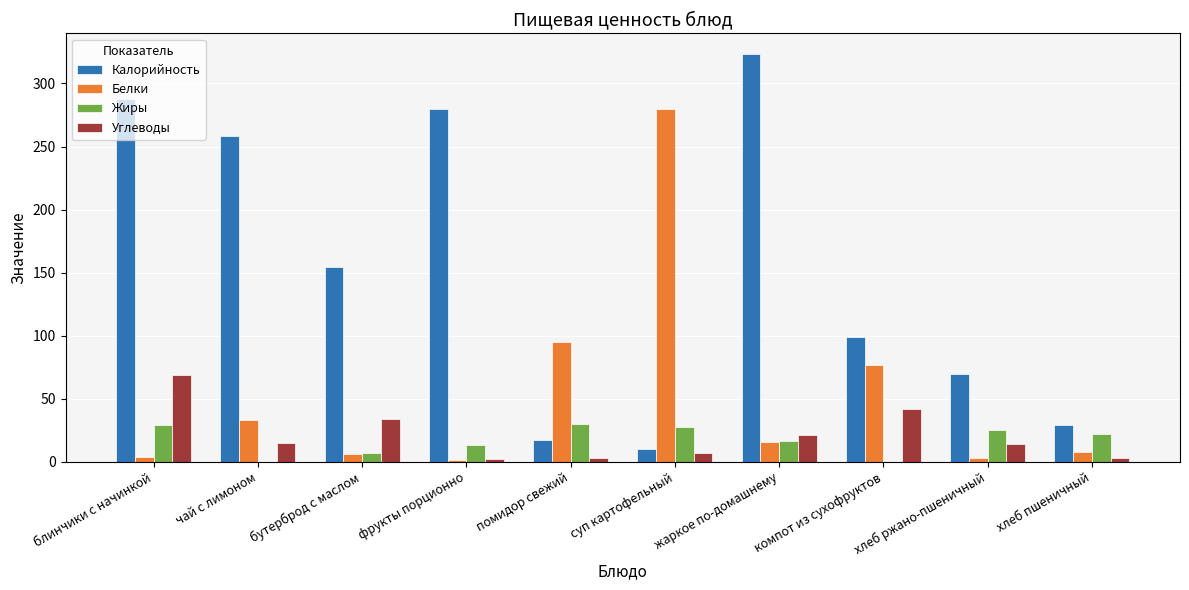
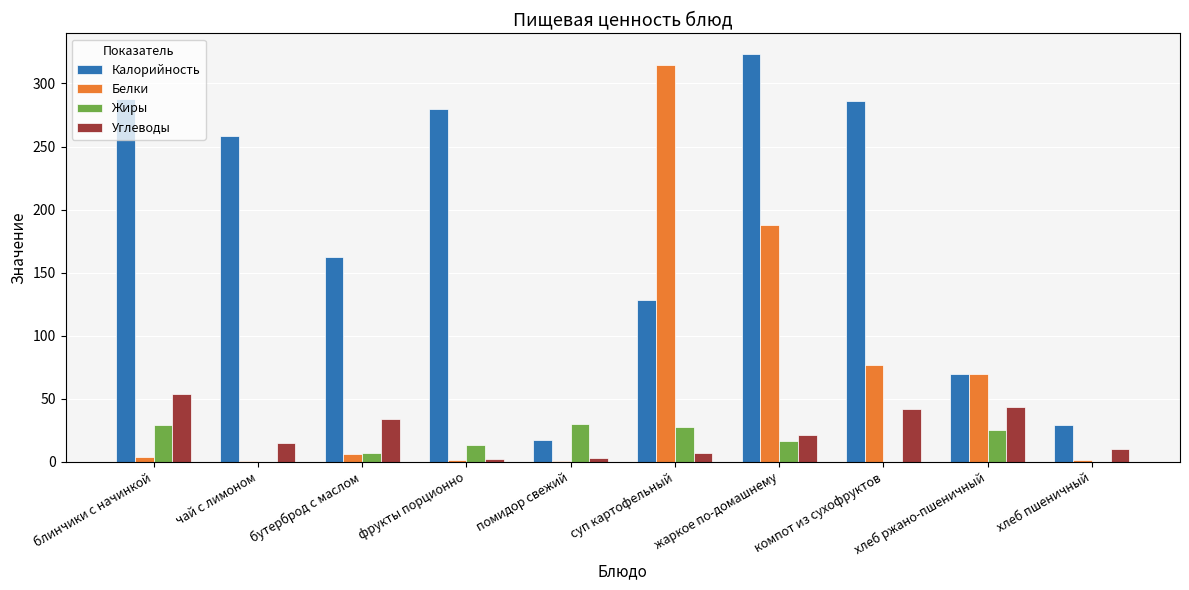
Углеводы, блинчики с начинкой: 69 -> 54
Белки, чай с лимоном: 33 -> 0
Калорийность, бутерброд с маслом: 154 -> 162
Белки, помидор свежий: 95 -> 1
Калорийность, суп картофельный: 11 -> 128
Белки, суп картофельный: 280 -> 315
Белки, жаркое по-домашнему: 16 -> 188
Калорийность, компот из сухофруктов: 99 -> 286
Белки, хлеб ржано-пшеничный: 3 -> 69
Углеводы, хлеб ржано-пшеничный: 14 -> 44
Белки, хлеб пшеничный: 8 -> 2
Жиры, хлеб пшеничный: 22 -> 0
Углеводы, хлеб пшеничный: 3 -> 10
